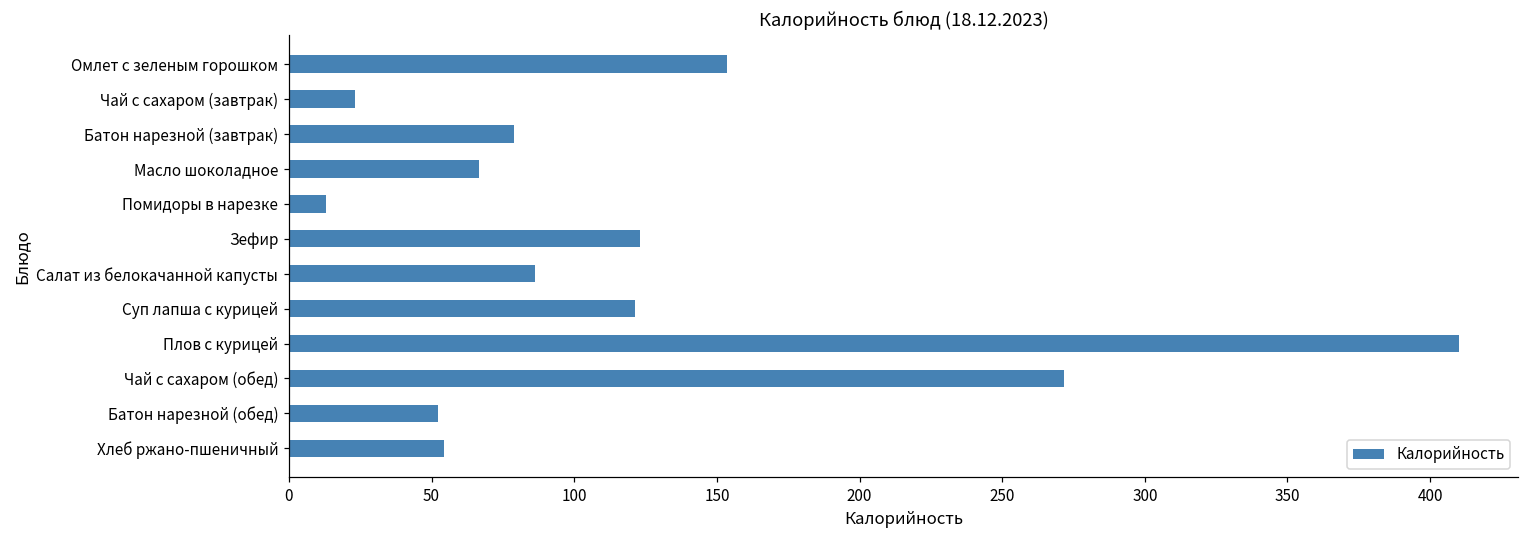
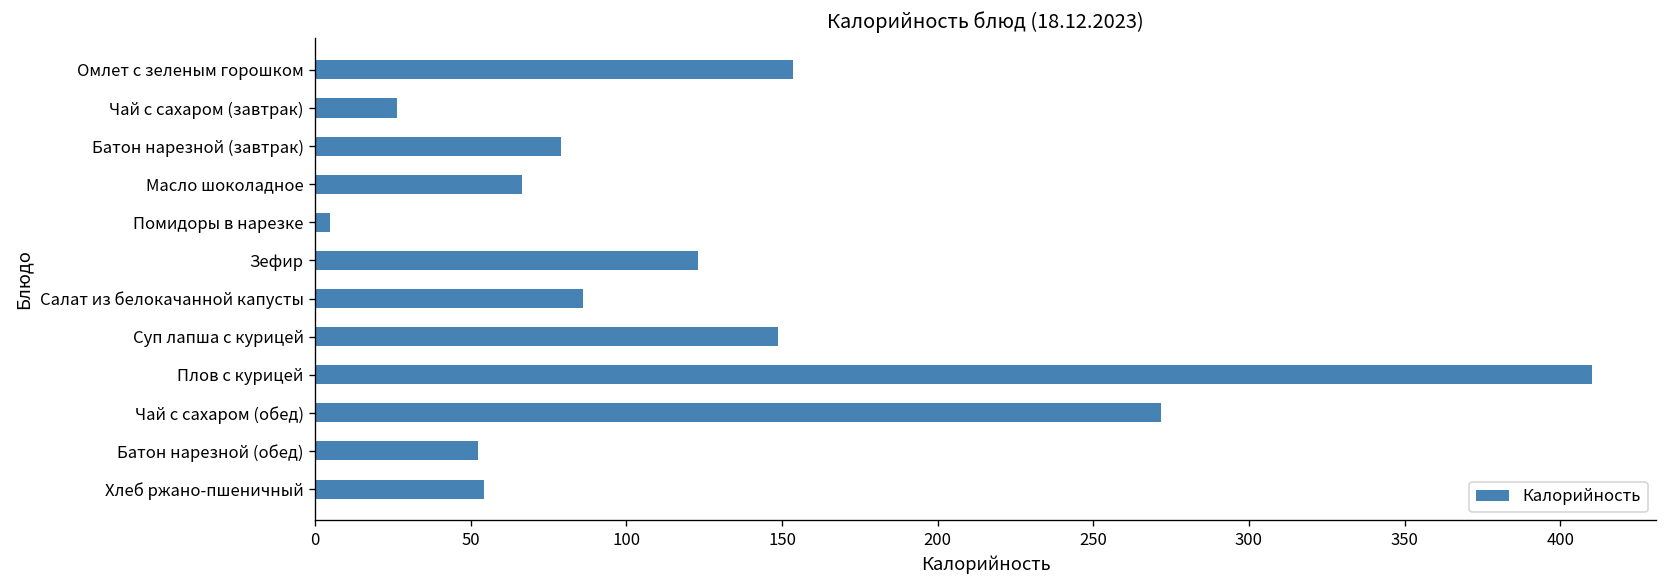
Чай с сахаром (завтрак): 23 -> 26
Помидоры в нарезке: 13 -> 5
Суп лапша с курицей: 121 -> 149
